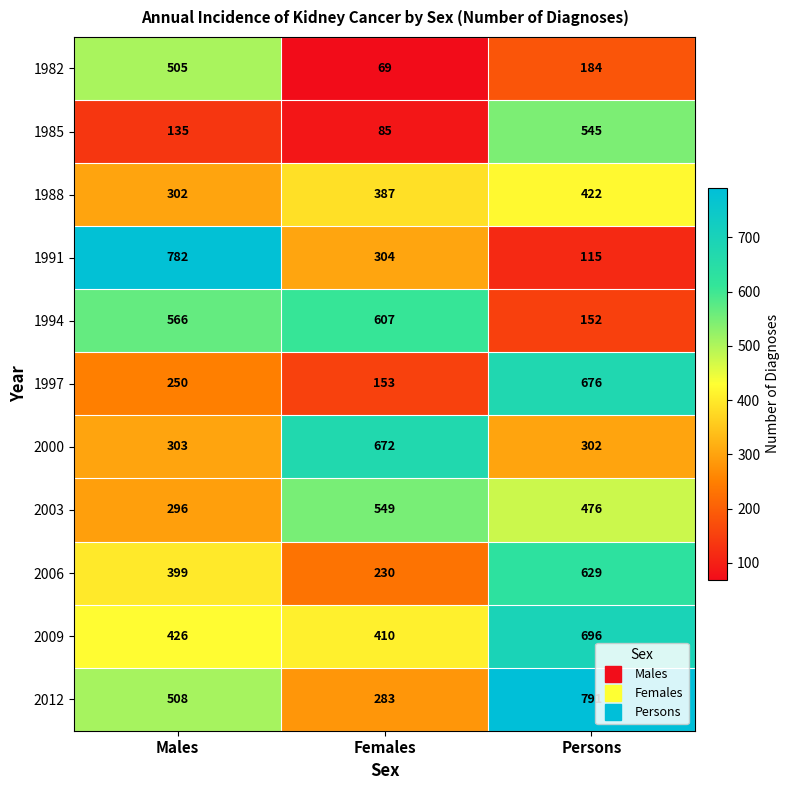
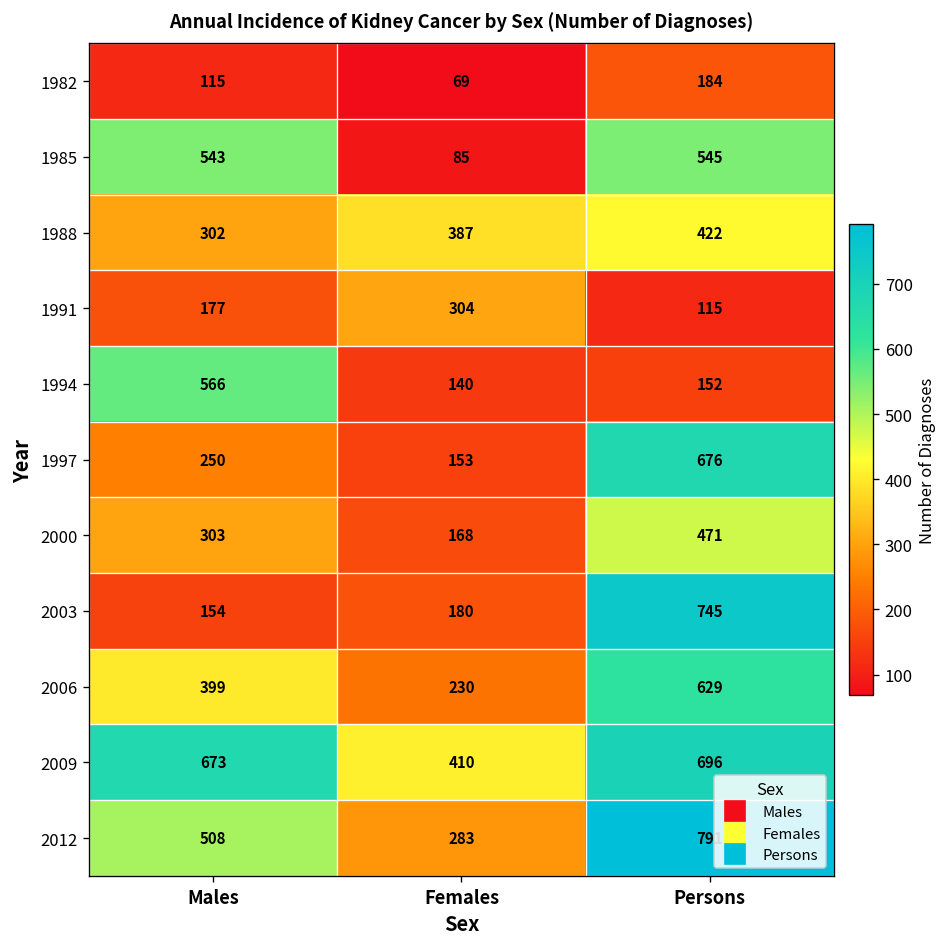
1982, Males: 505 -> 115
1985, Males: 135 -> 543
1991, Males: 782 -> 177
1994, Females: 607 -> 140
2000, Females: 672 -> 168
2000, Persons: 302 -> 471
2003, Males: 296 -> 154
2003, Females: 549 -> 180
2003, Persons: 476 -> 745
2009, Males: 426 -> 673
